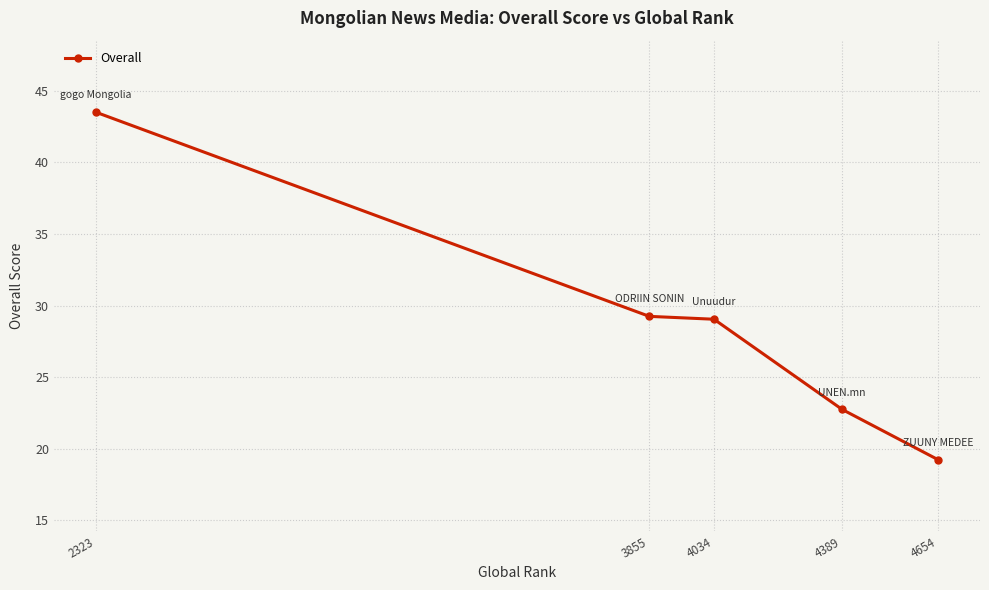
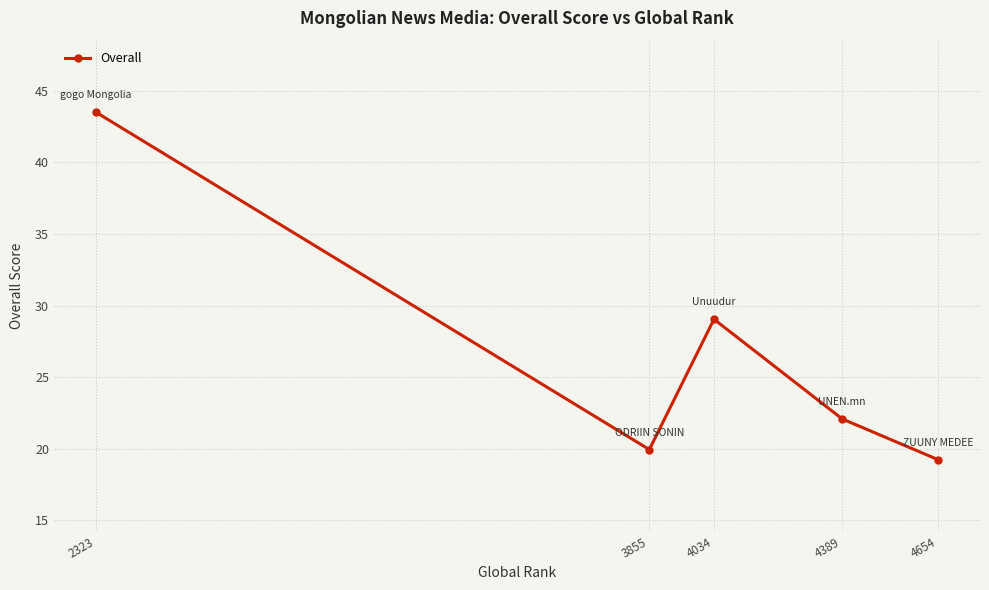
3855: 29.3 -> 20.0
4389: 22.8 -> 22.1
